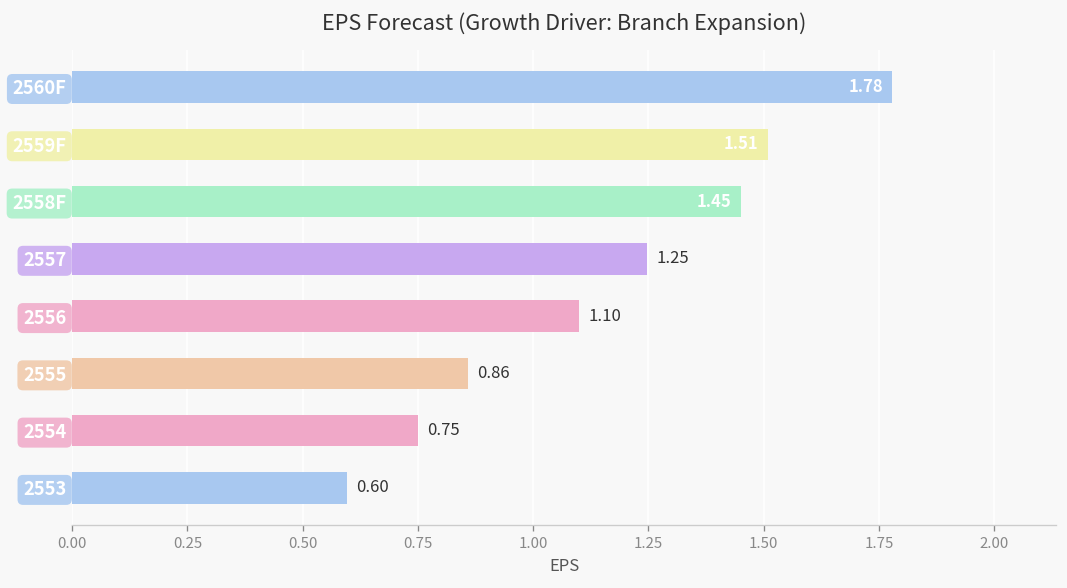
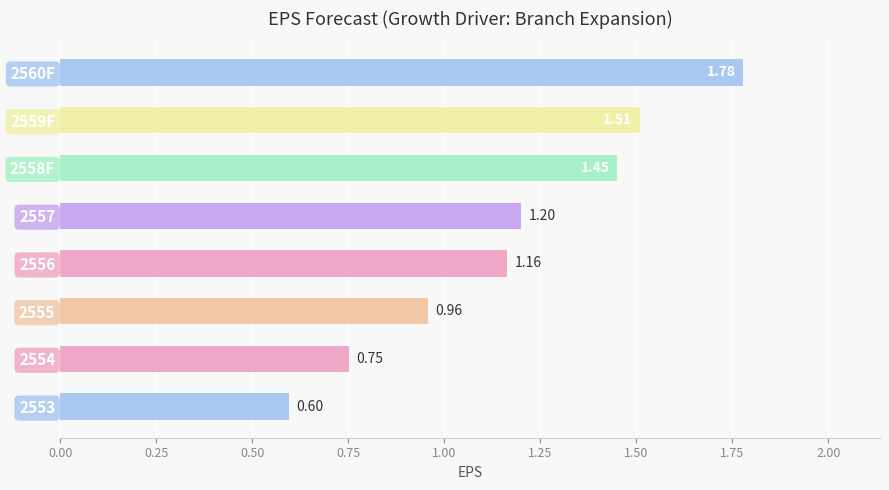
2557: 1.25 -> 1.20
2556: 1.10 -> 1.16
2555: 0.86 -> 0.96
